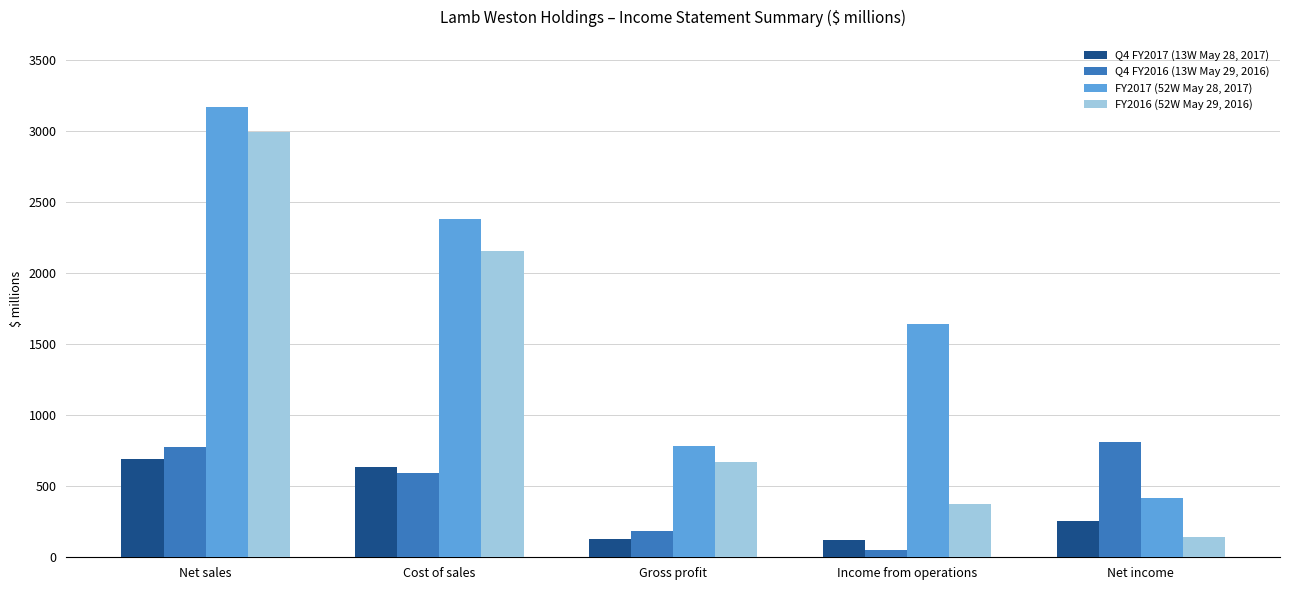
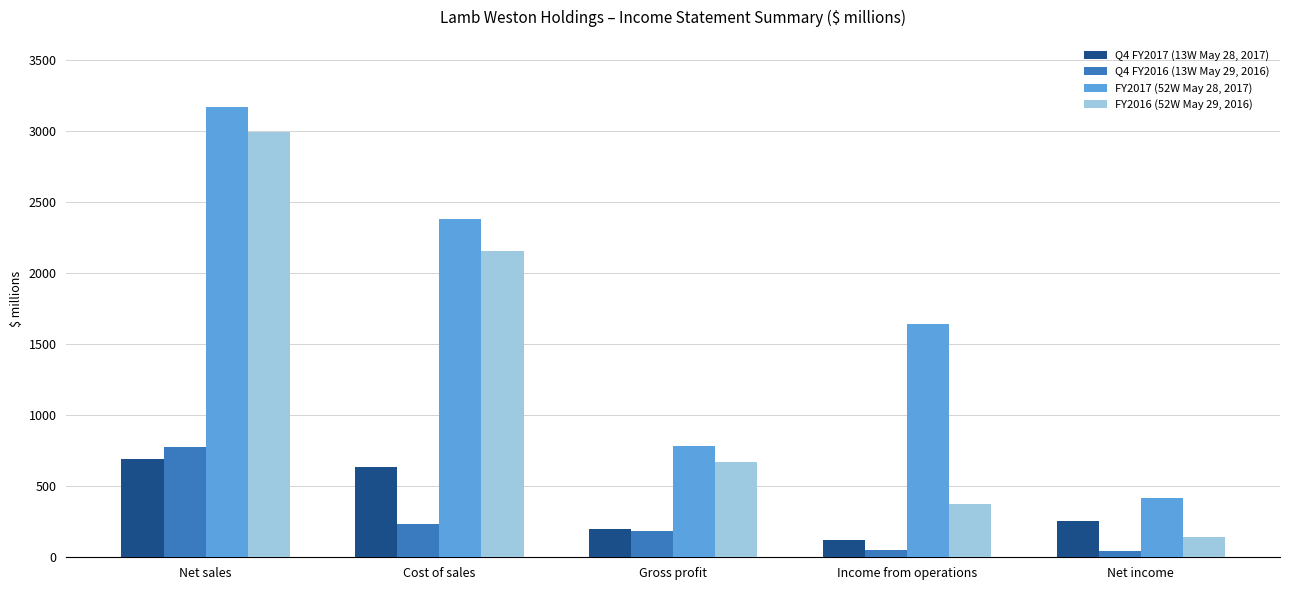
Q4 FY2016 (13W May 29, 2016), Cost of sales: 590 -> 230
Q4 FY2017 (13W May 28, 2017), Gross profit: 130 -> 200
Q4 FY2016 (13W May 29, 2016), Net income: 810 -> 50
